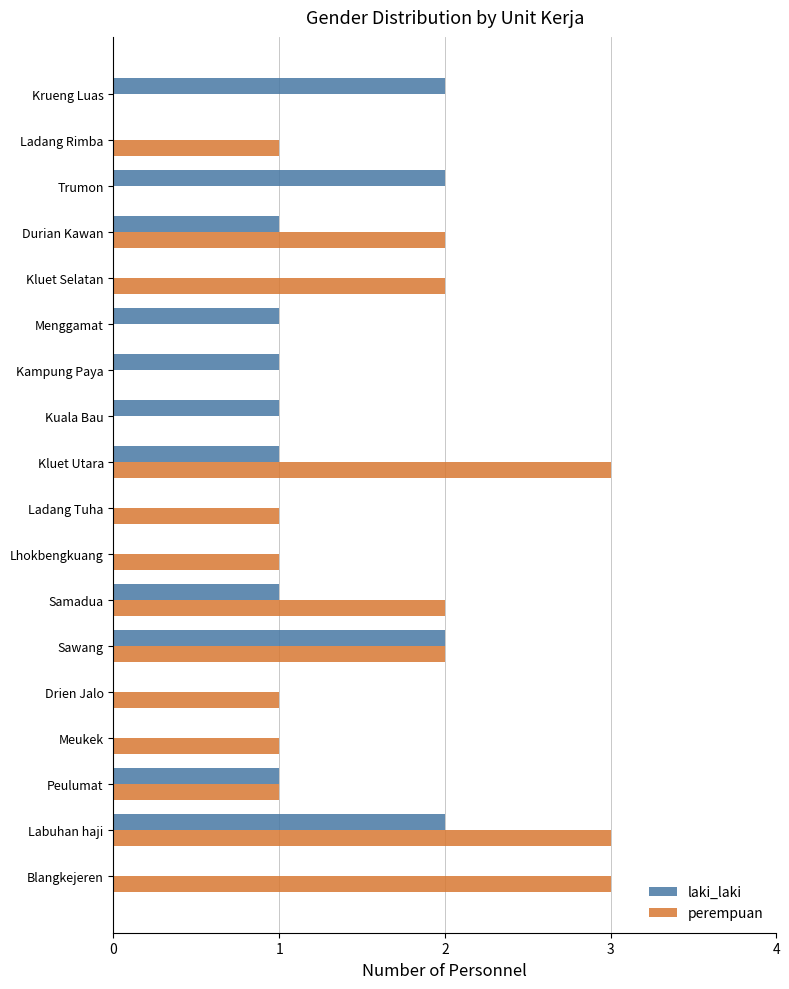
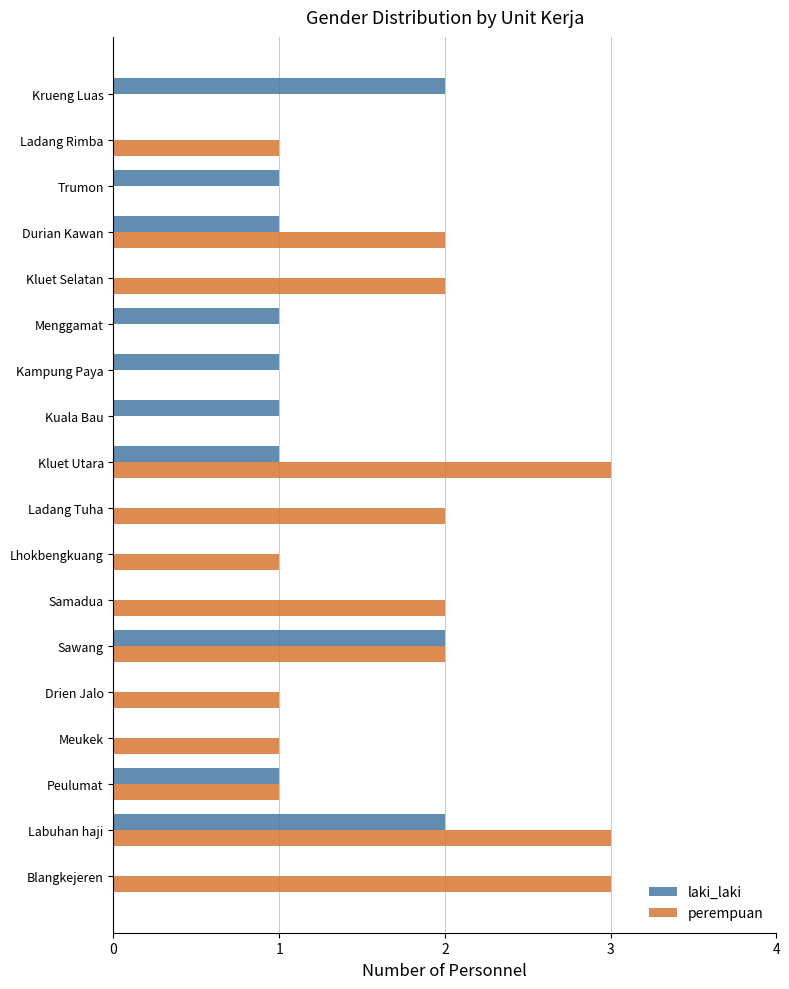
laki_laki, Trumon: 2 -> 1
perempuan, Ladang Tuha: 1 -> 2
laki_laki, Samadua: 1 -> 0
